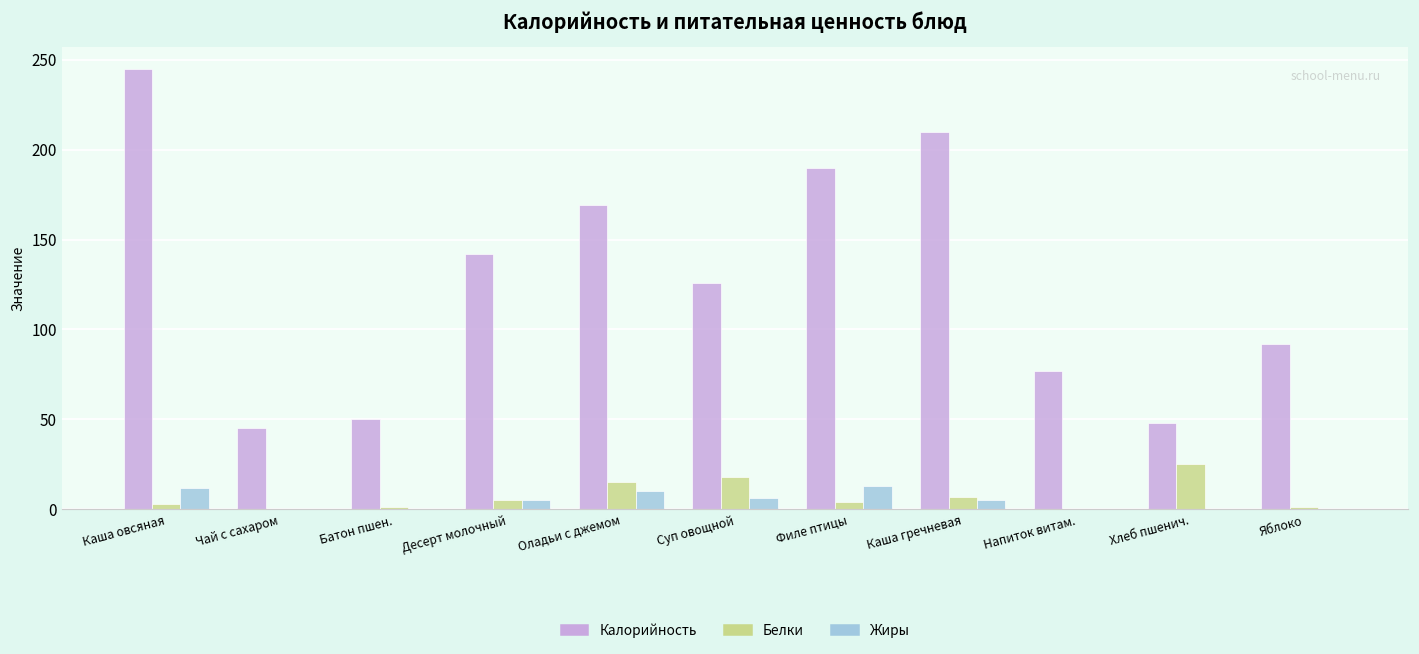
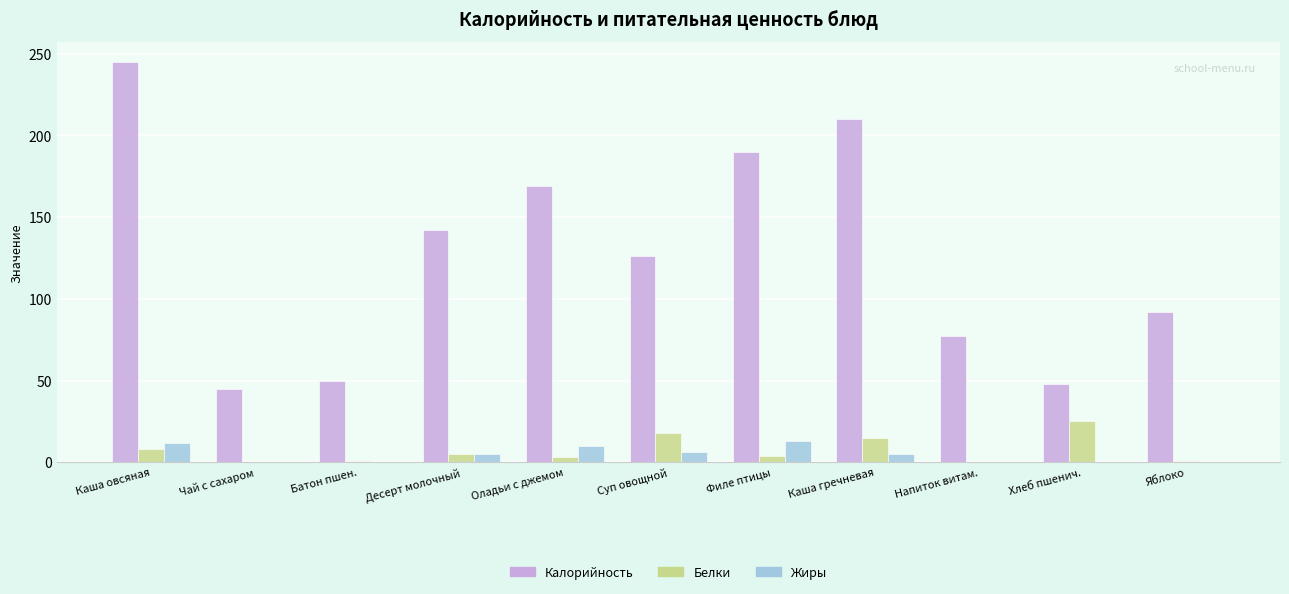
Белки, Каша овсяная: 3 -> 8
Белки, Оладьи с джемом: 15 -> 3
Белки, Каша гречневая: 7 -> 15
